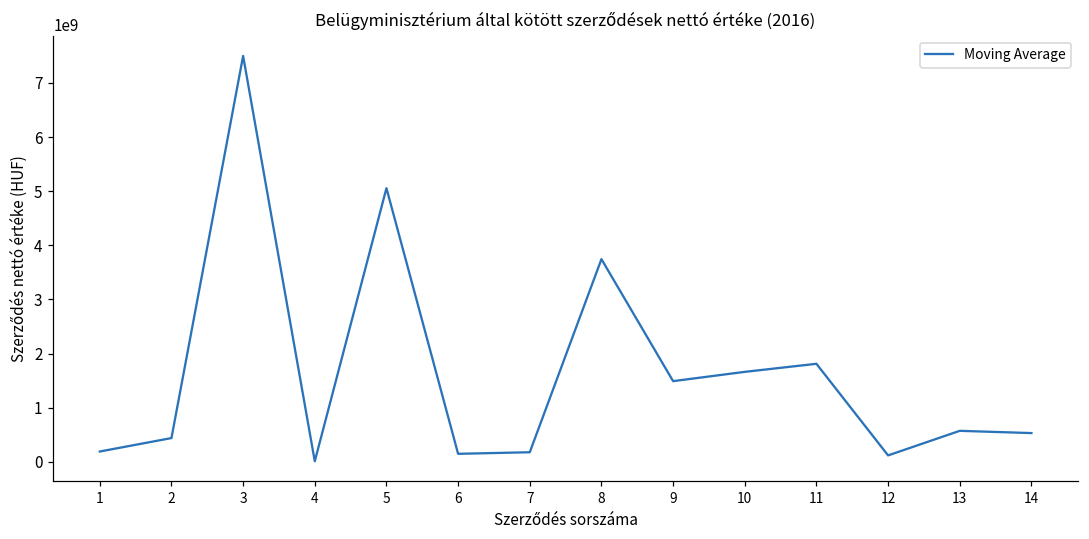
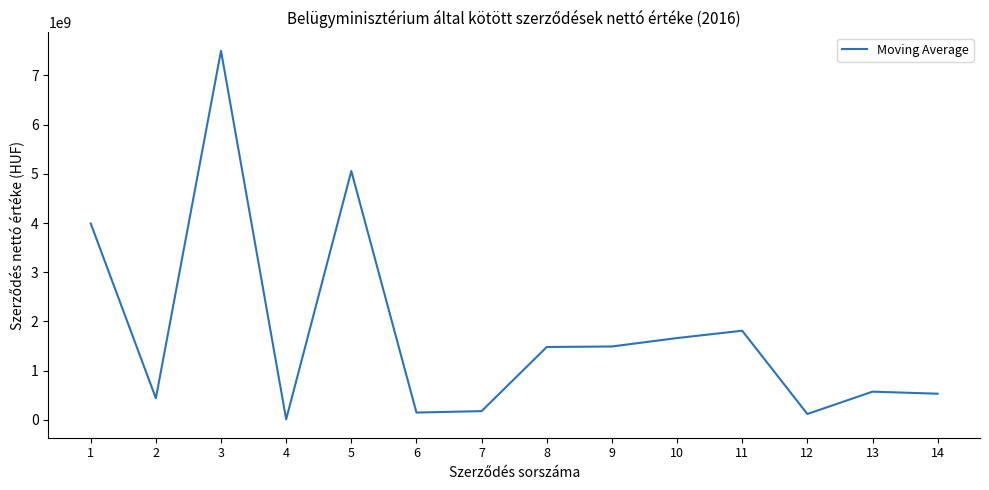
1: 200000000 -> 4000000000
8: 3700000000 -> 1500000000
